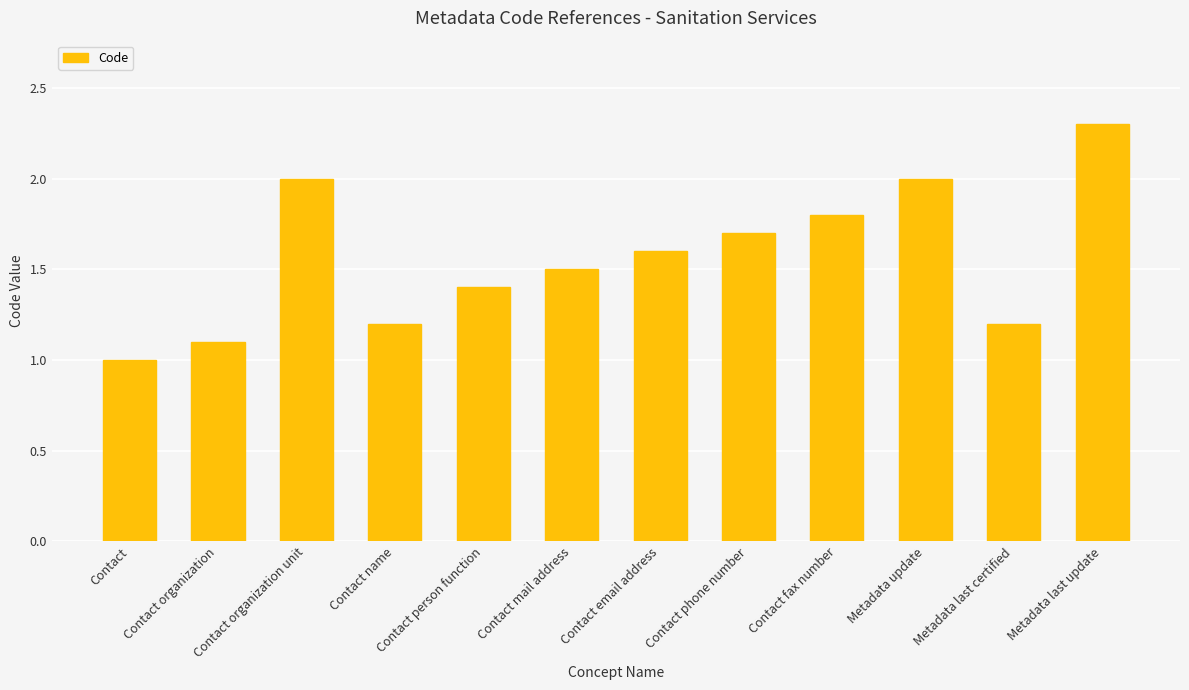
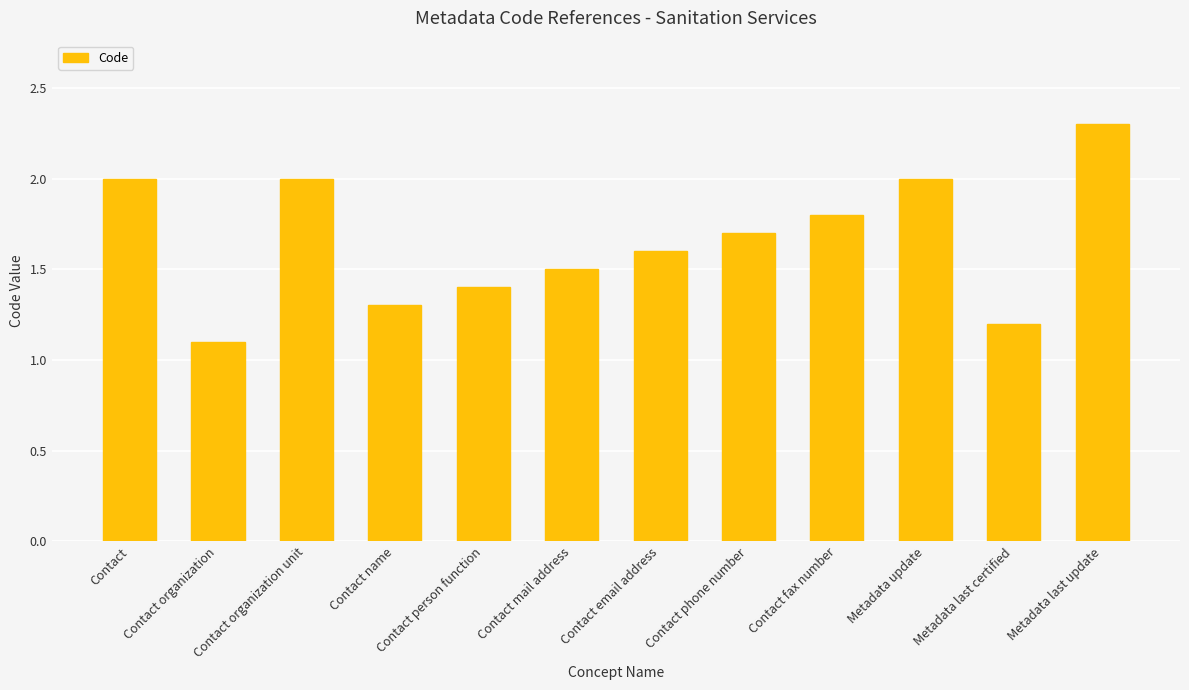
Contact: 1 -> 2
Contact name: 1.2 -> 1.3
